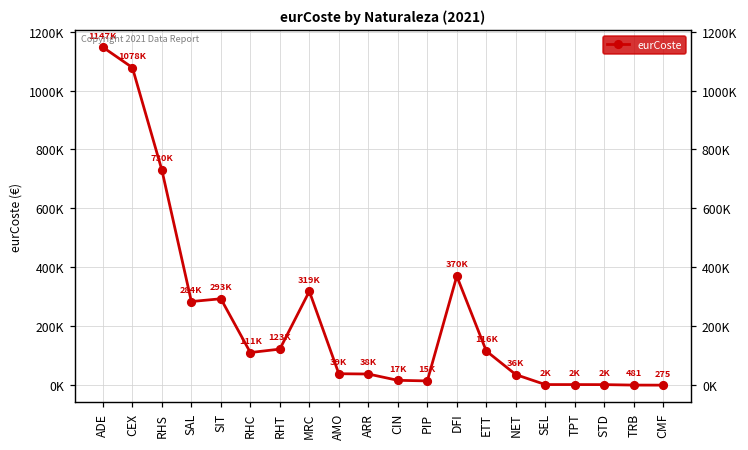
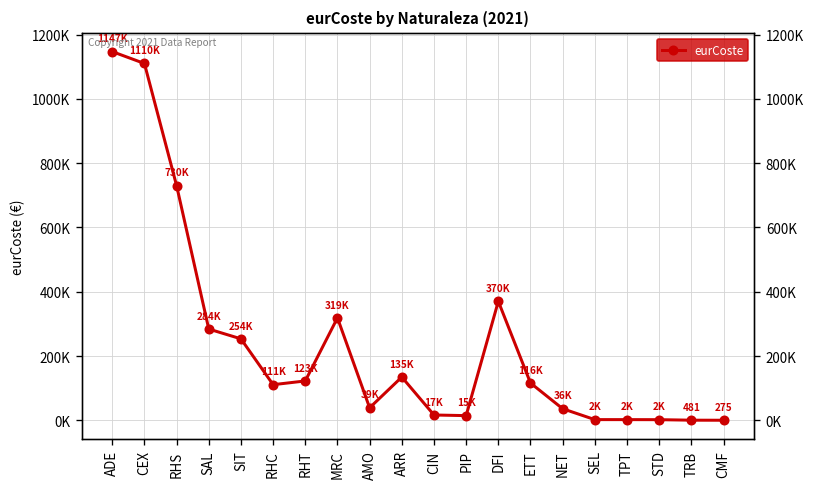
CEX: 1078K -> 1110K
SIT: 293K -> 254K
ARR: 38K -> 135K
